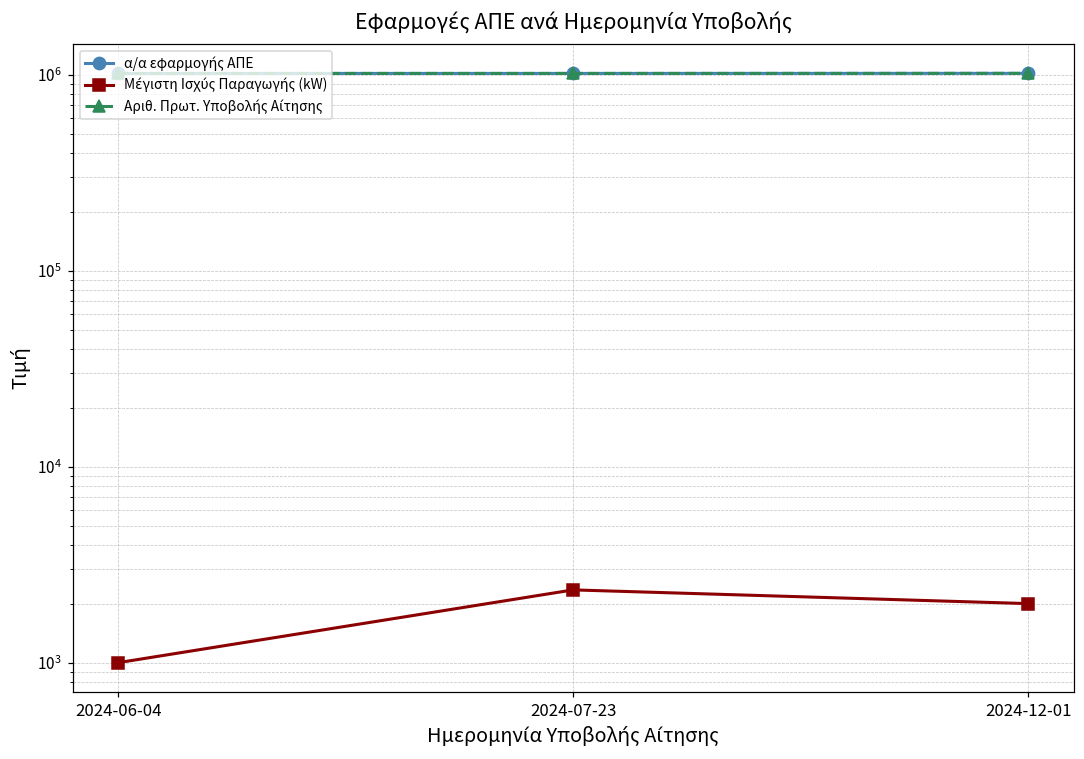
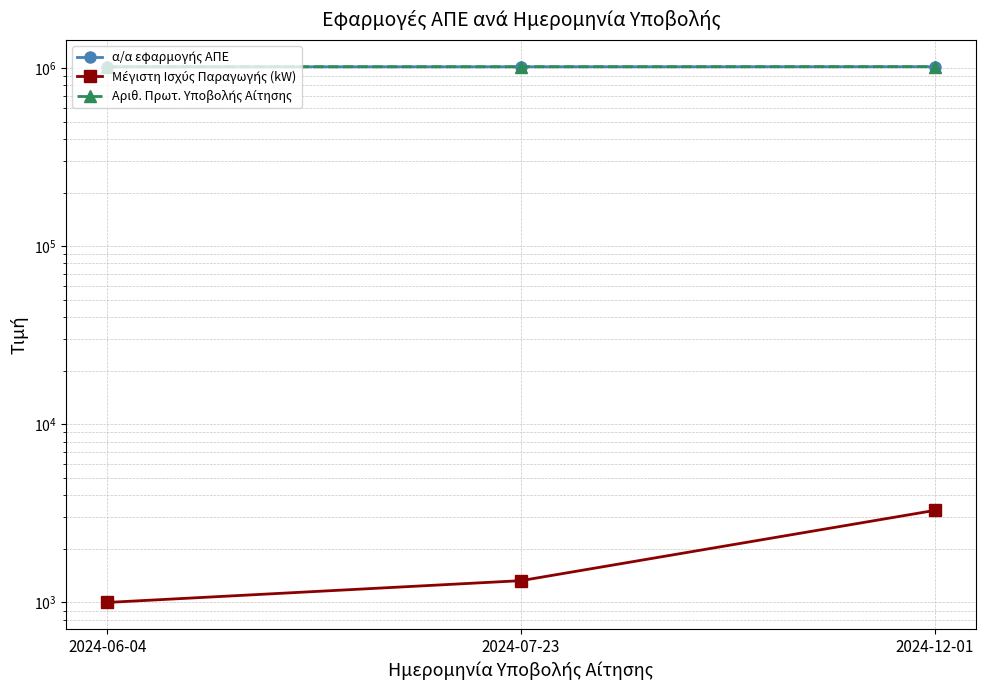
Μέγιστη Ισχύς Παραγωγής (kW), 2024-07-23: 2400 -> 1300
Μέγιστη Ισχύς Παραγωγής (kW), 2024-12-01: 2000 -> 3300
